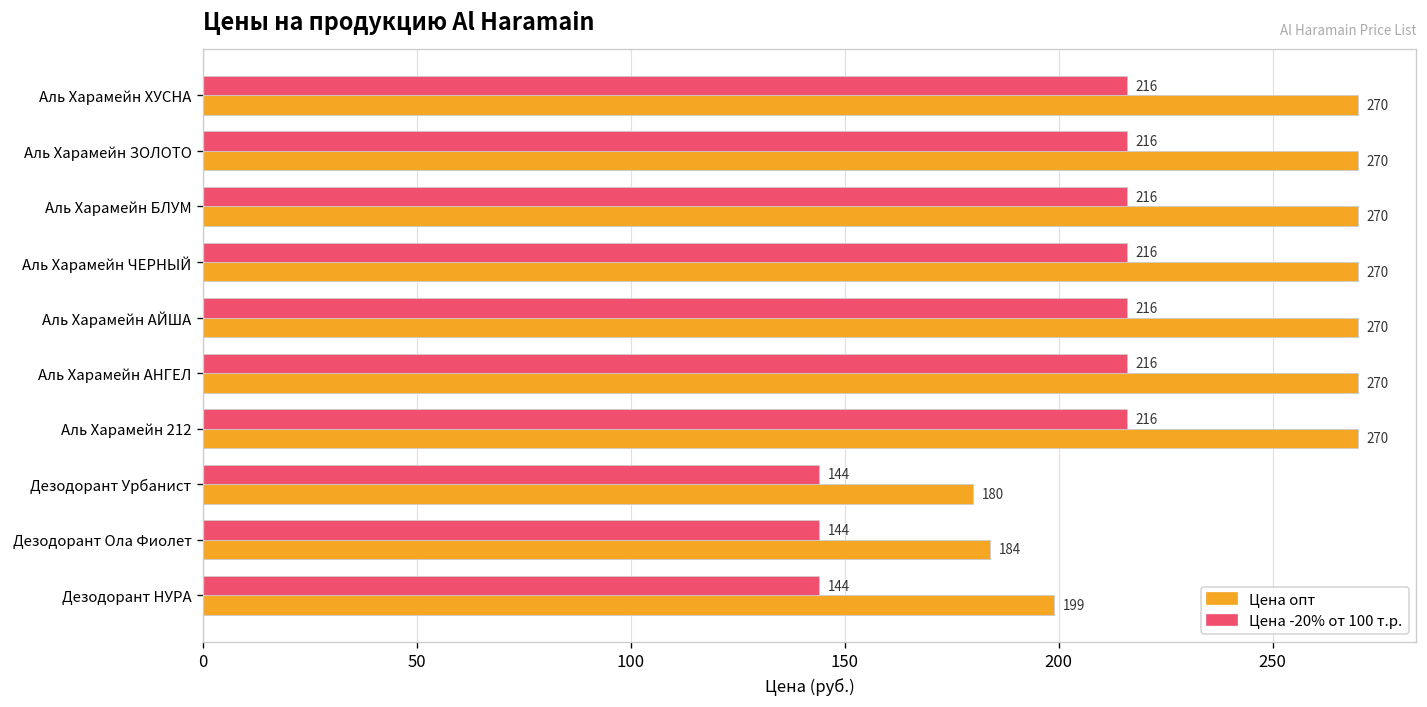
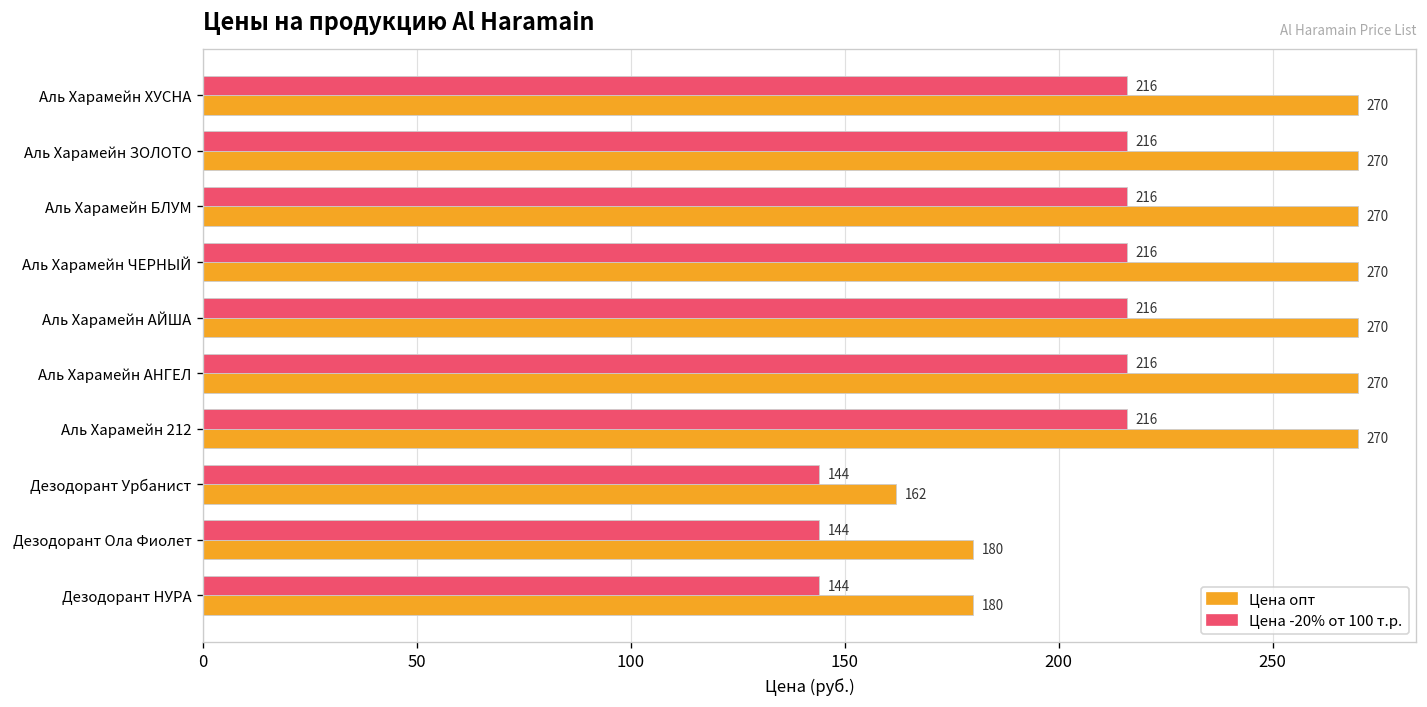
Цена опт, Дезодорант Урбанист: 180 -> 162
Цена опт, Дезодорант Ола Фиолет: 184 -> 180
Цена опт, Дезодорант НУРА: 199 -> 180
